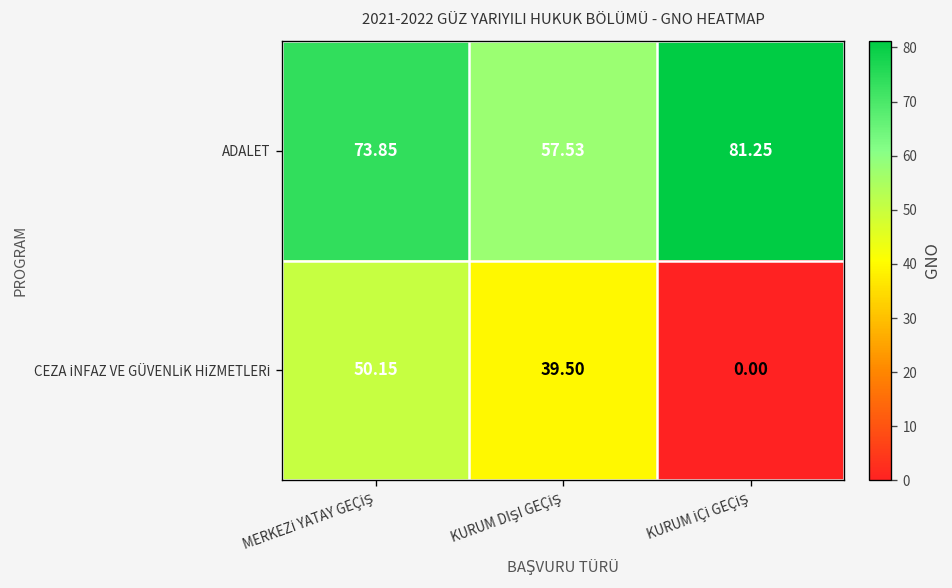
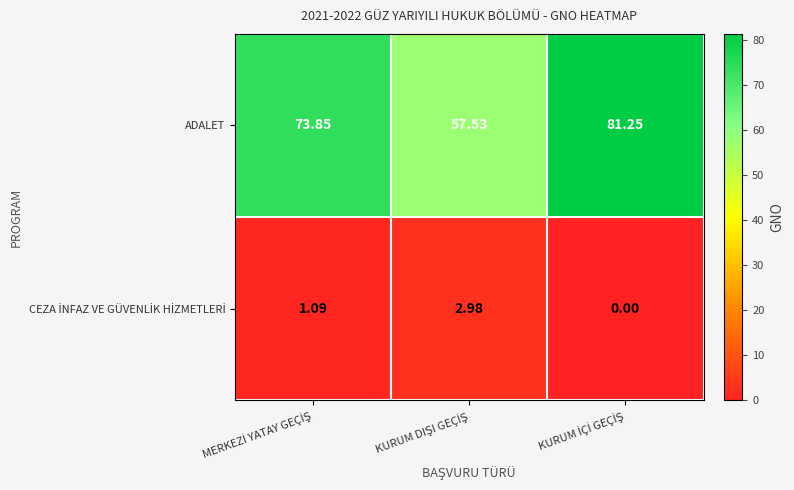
CEZA İNFAZ VE GÜVENLİK HİZMETLERİ, MERKEZİ YATAY GEÇİŞ: 50.15 -> 1.09
CEZA İNFAZ VE GÜVENLİK HİZMETLERİ, KURUM DIŞI GEÇİŞ: 39.50 -> 2.98
